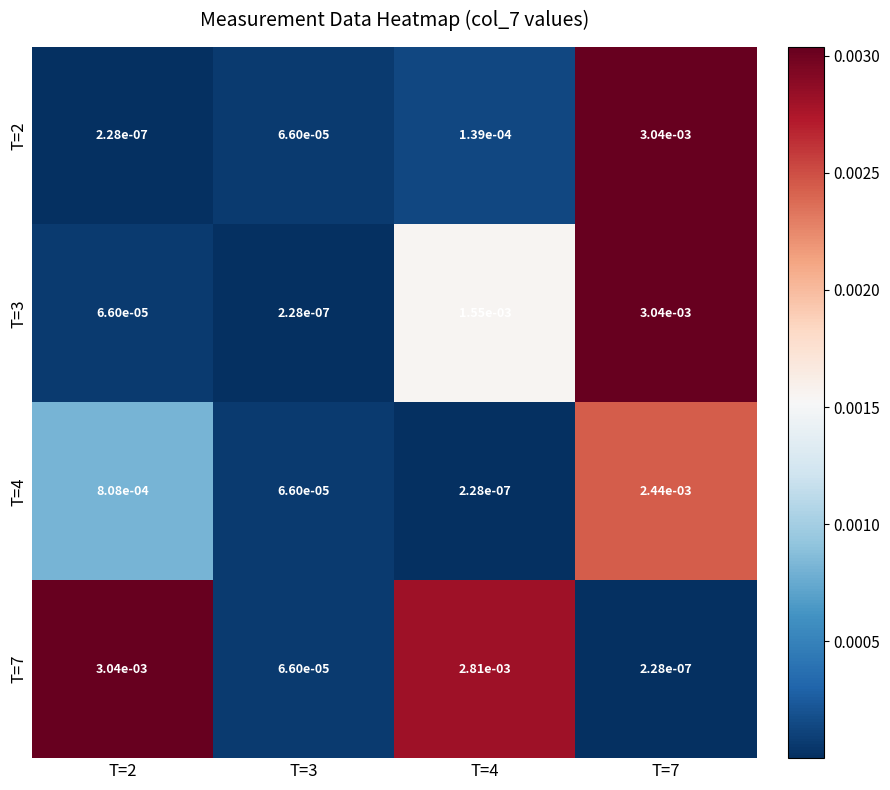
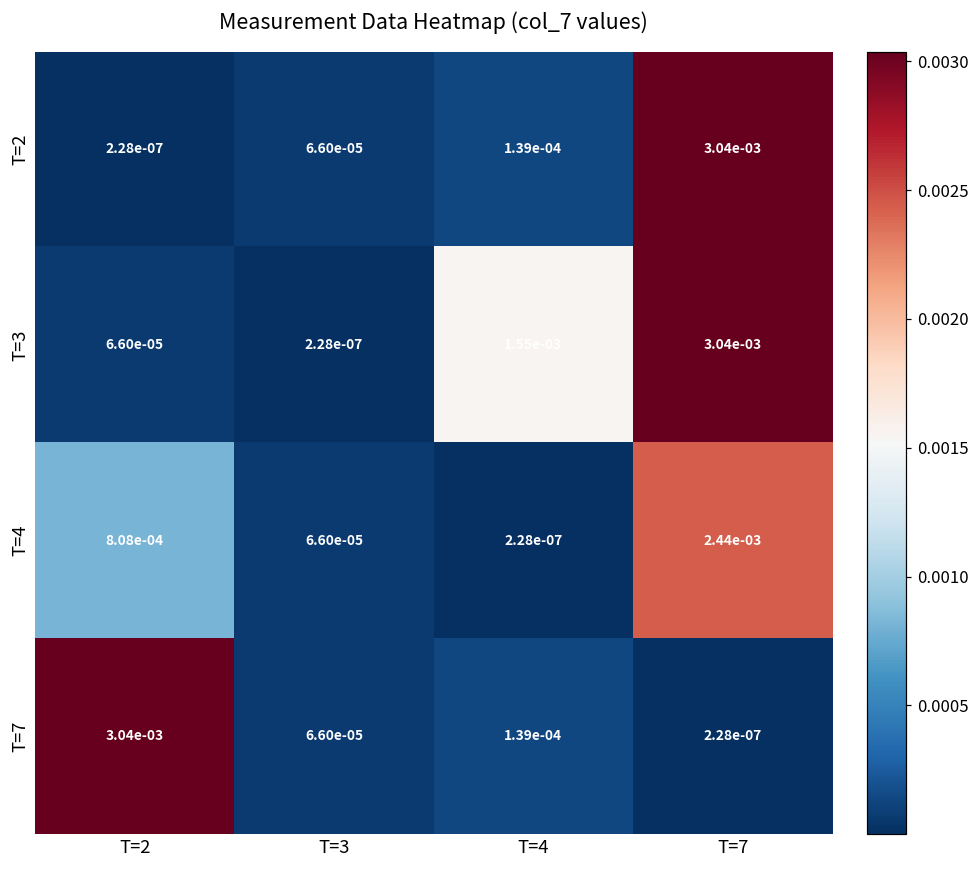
T=7, T=4: 2.81e-03 -> 1.39e-04
